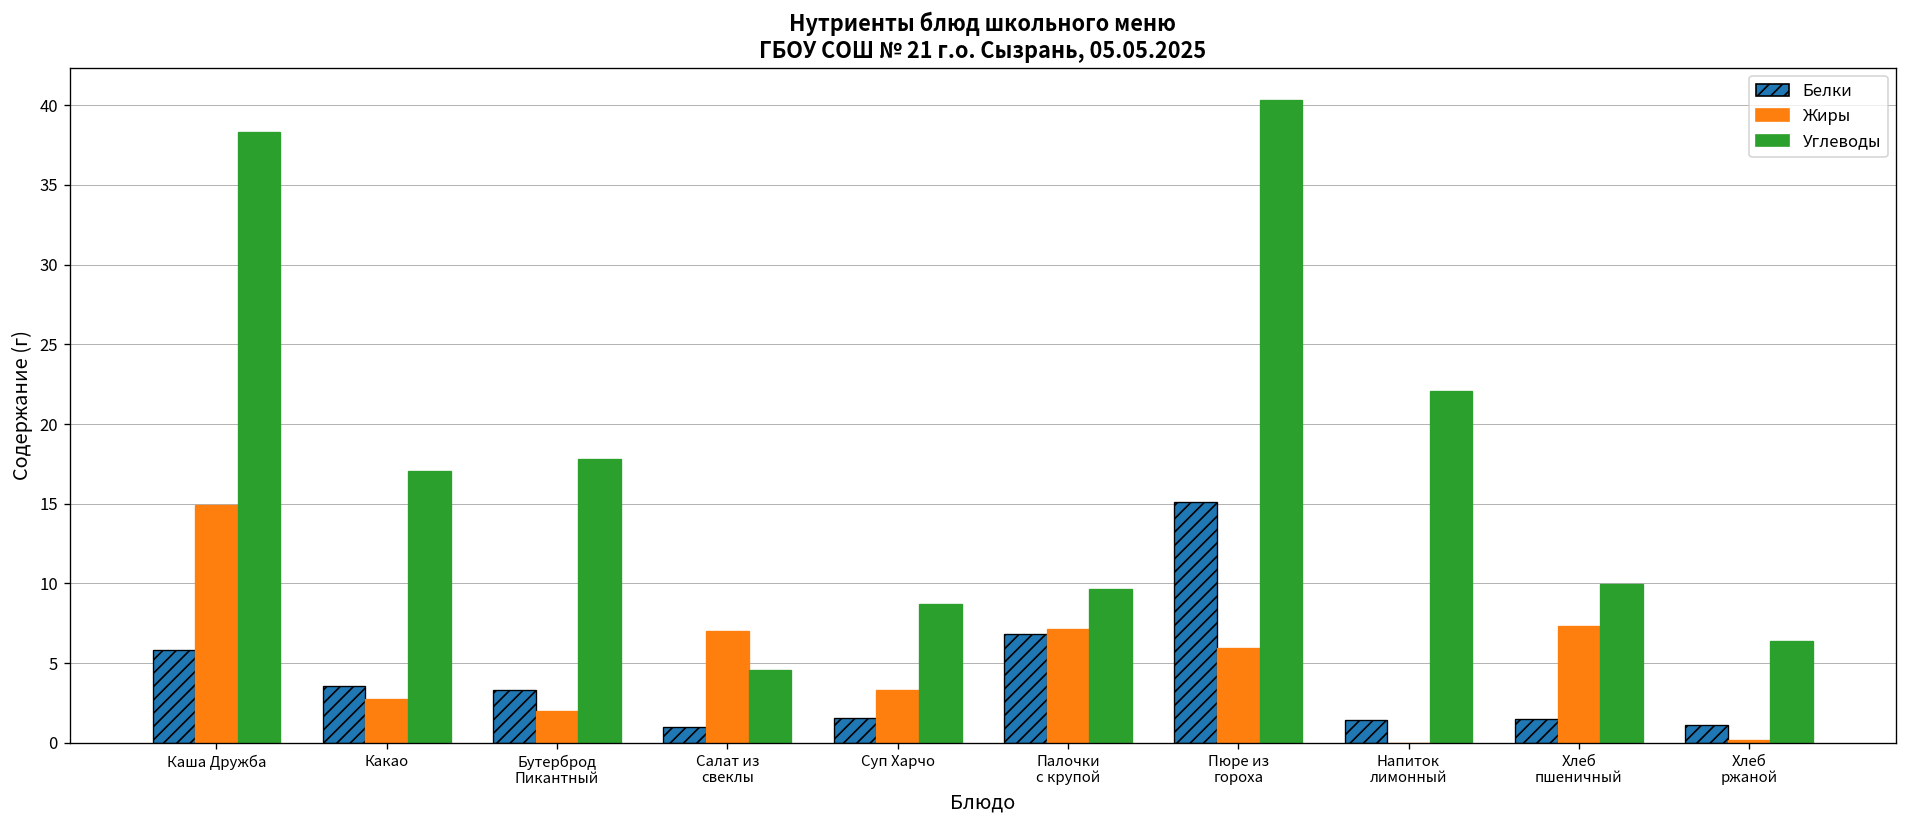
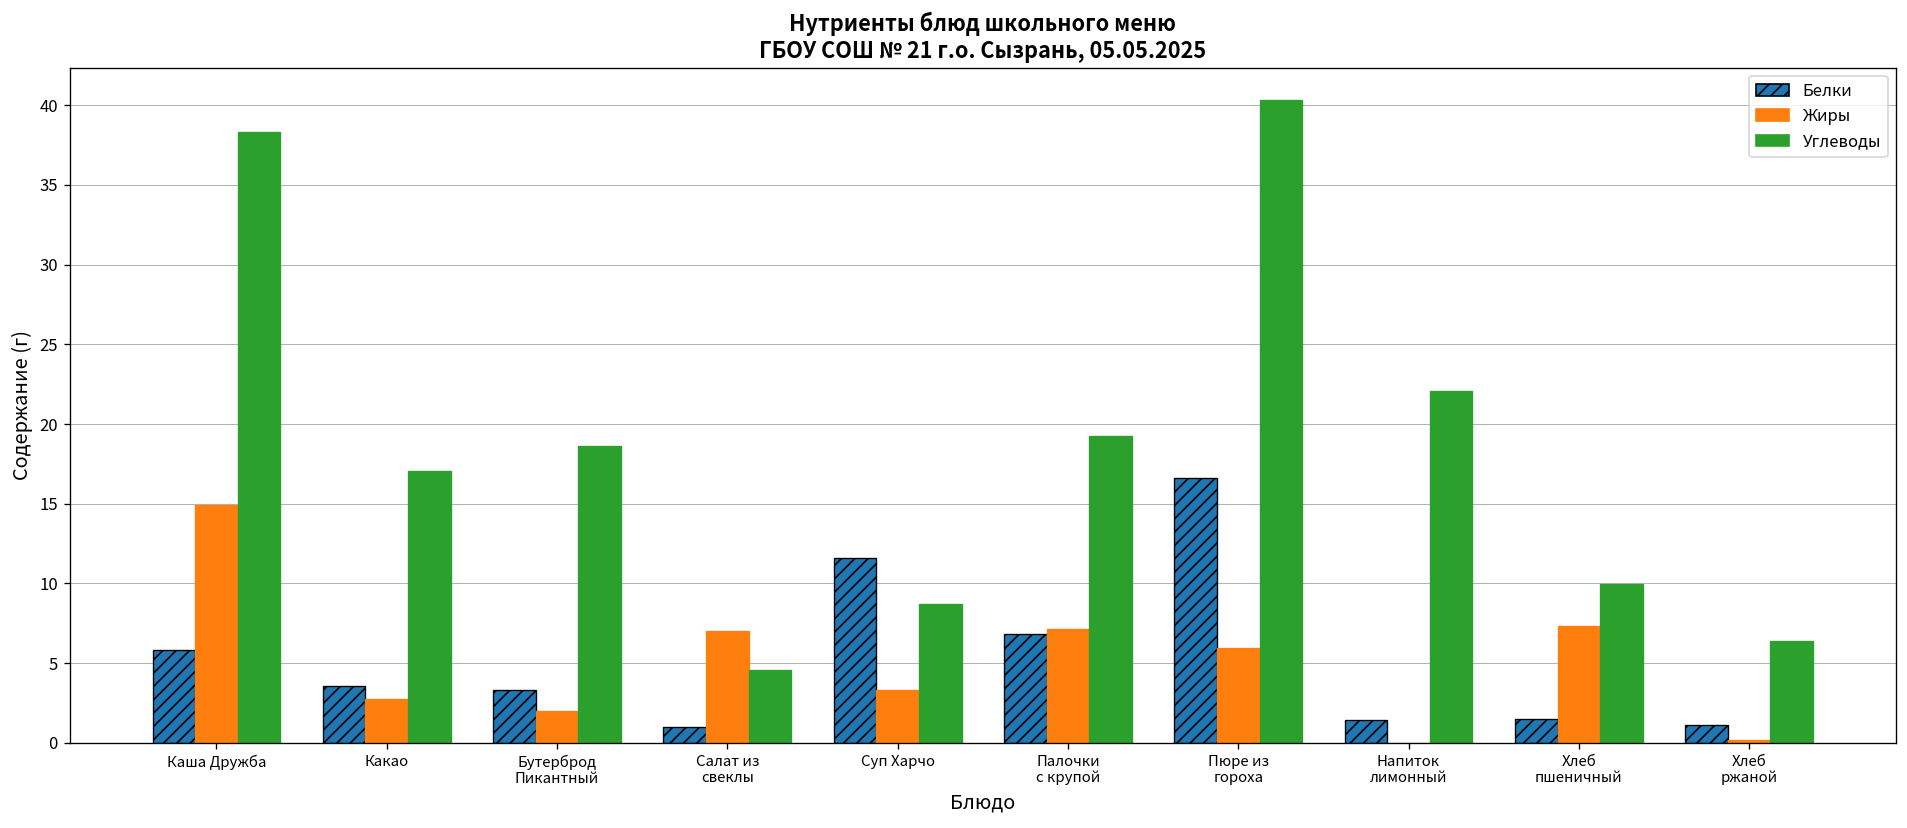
Углеводы, Бутерброд Пикантный: 17.8 -> 18.6
Белки, Суп Харчо: 1.6 -> 11.6
Углеводы, Палочки с крупой: 9.6 -> 19.3
Белки, Пюре из гороха: 15.1 -> 16.6
